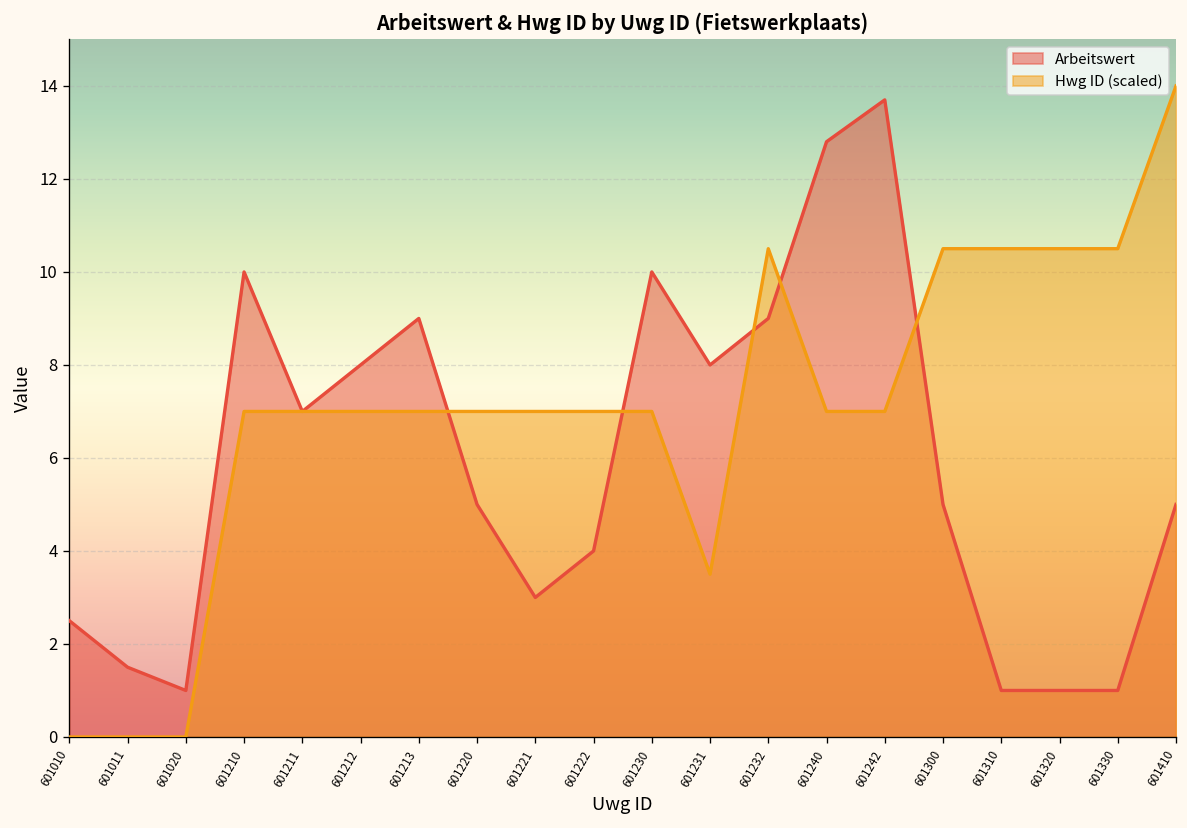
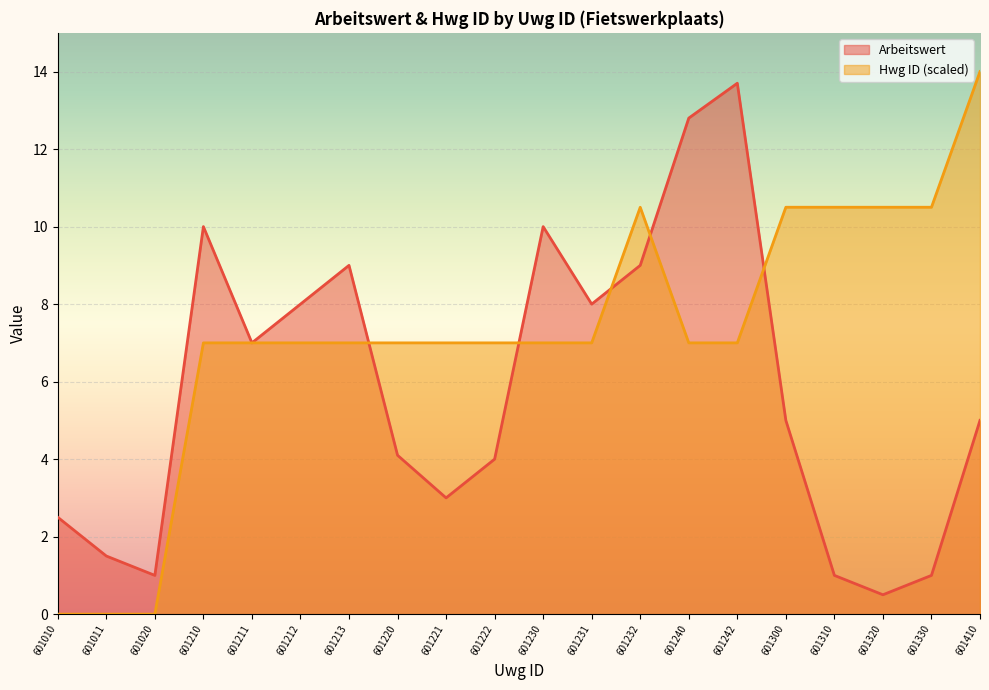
Arbeitswert, 601220: 5.0 -> 4.1
Hwg ID (scaled), 601231: 3.5 -> 7.0
Arbeitswert, 601320: 1.0 -> 0.5
